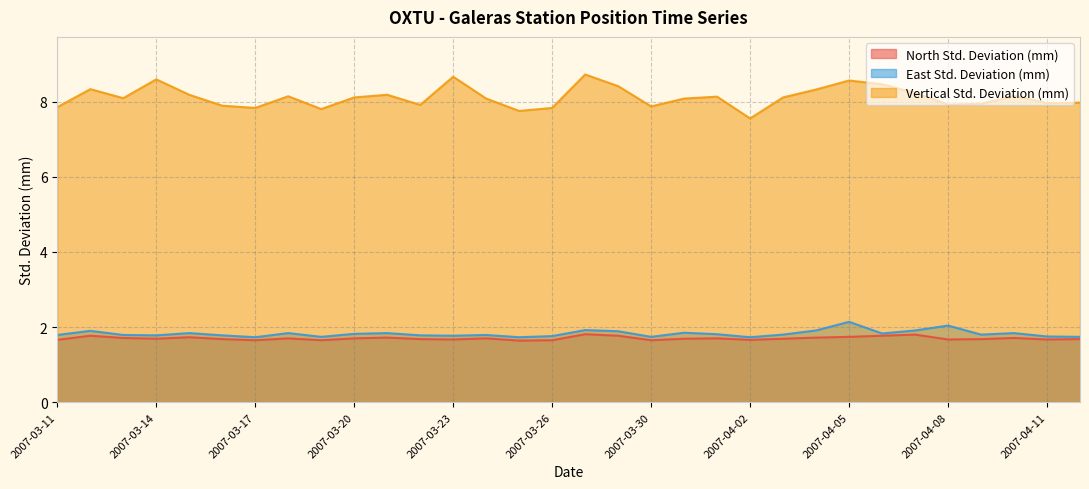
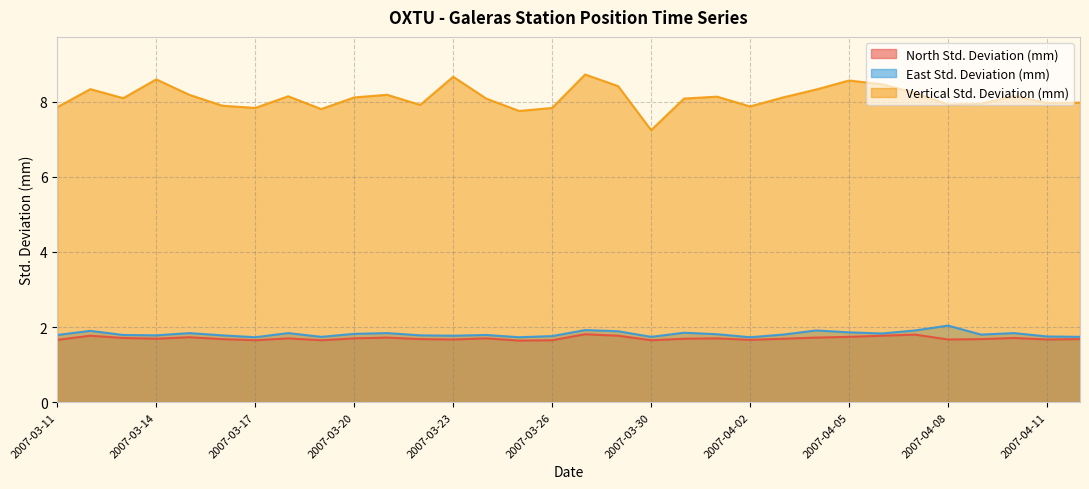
Vertical Std. Deviation (mm), 2007-03-30: 7.9 -> 7.2
Vertical Std. Deviation (mm), 2007-04-02: 7.6 -> 7.9
East Std. Deviation (mm), 2007-04-05: 2.1 -> 1.9
